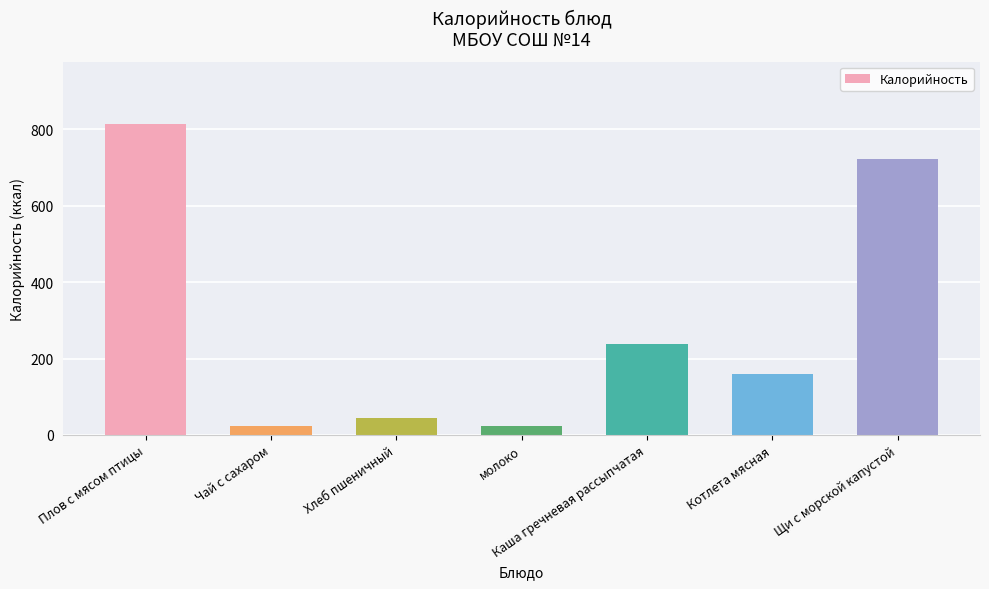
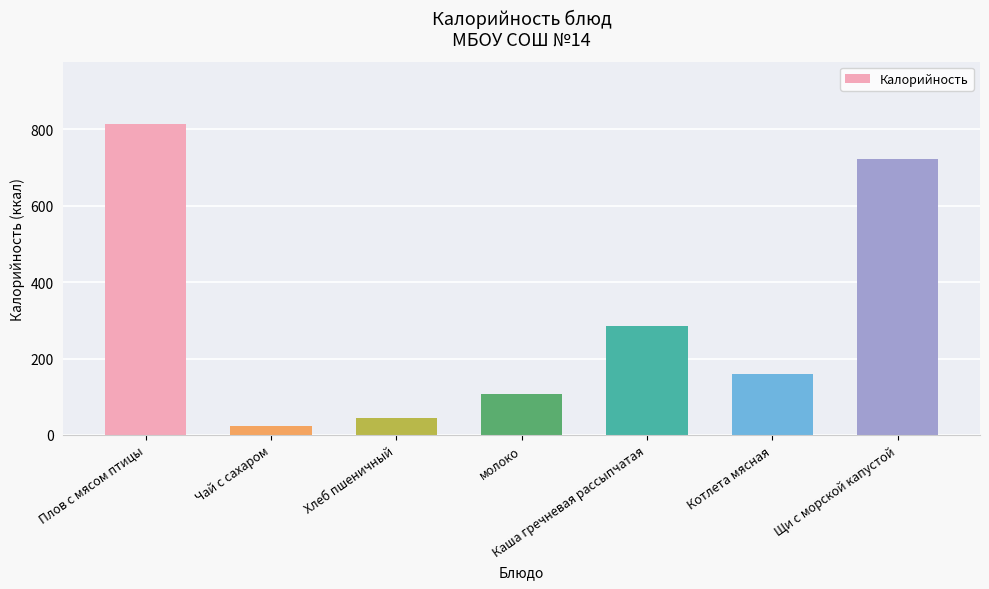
молоко: 20 -> 110
Каша гречневая рассыпчатая: 240 -> 280
